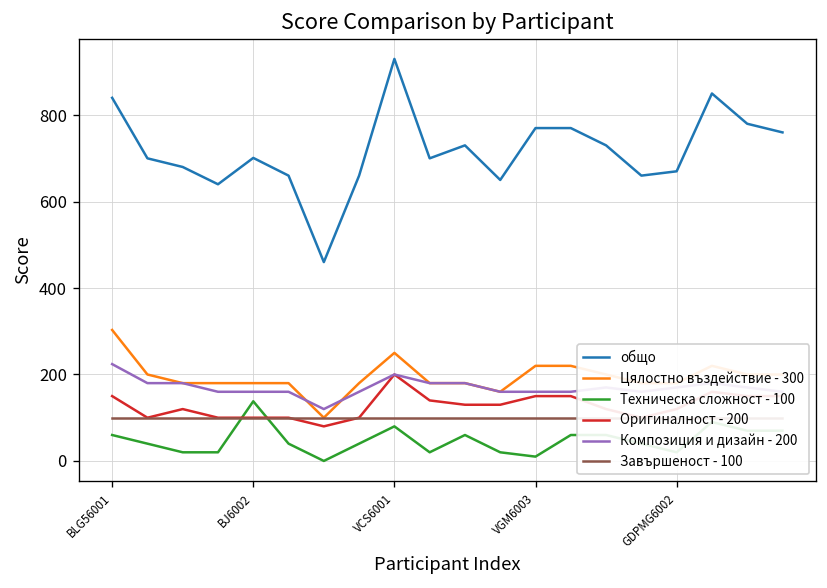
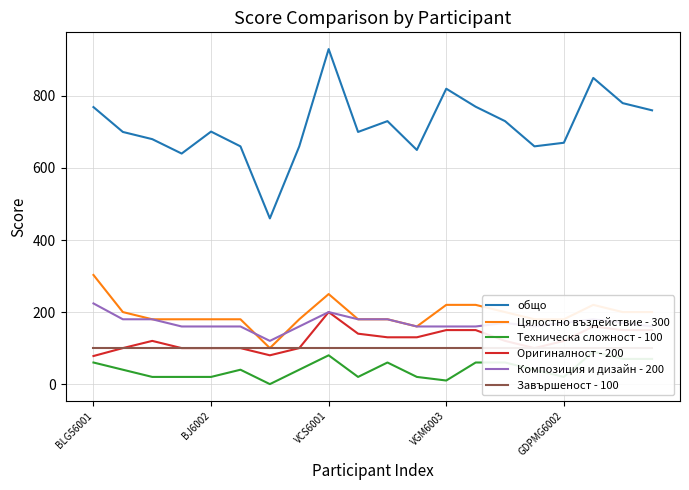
общо, BLG56001: 840 -> 770
Оригиналност - 200, BLG56001: 150 -> 80
Техническа сложност - 100, BJ6002: 140 -> 20
общо, VGM6003: 770 -> 820
